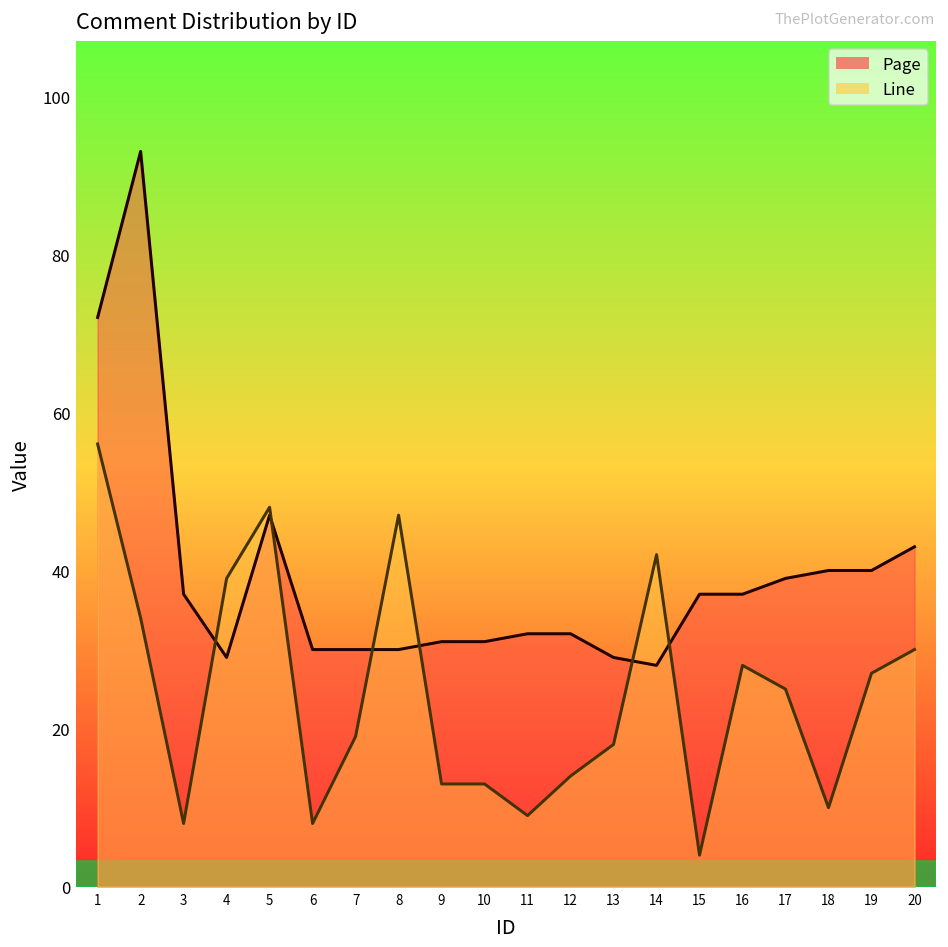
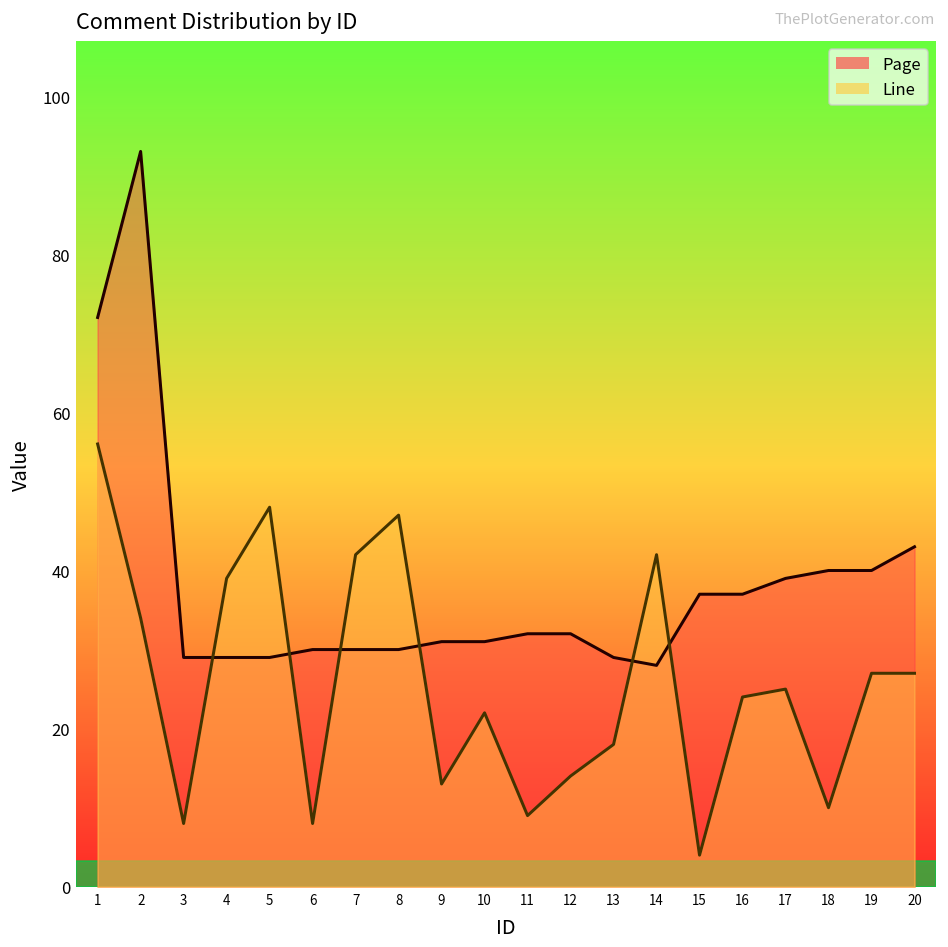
Page, 3: 37 -> 29
Page, 5: 47 -> 29
Line, 7: 19 -> 42
Line, 10: 13 -> 22
Line, 16: 28 -> 24
Line, 20: 30 -> 27
